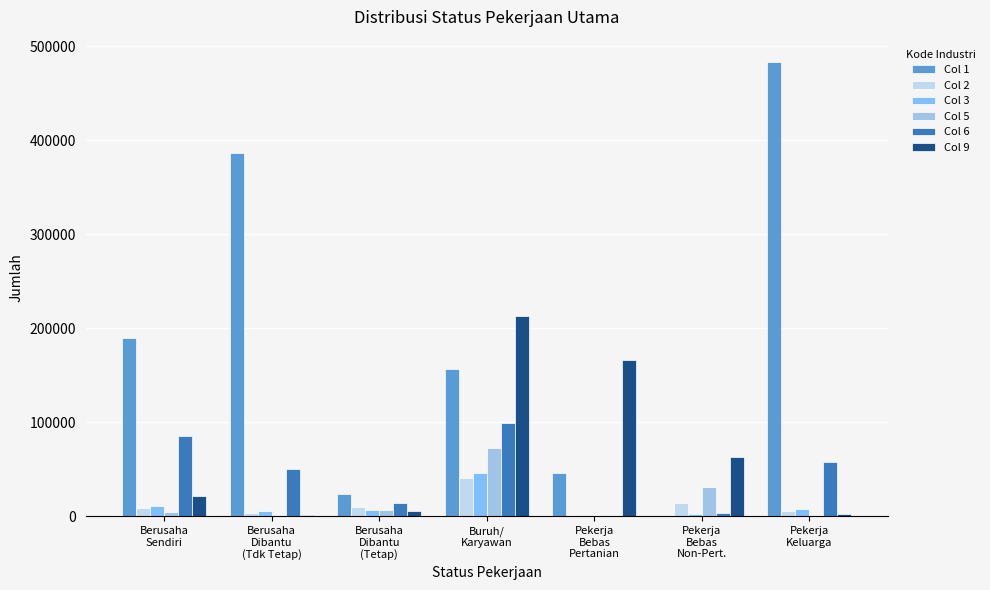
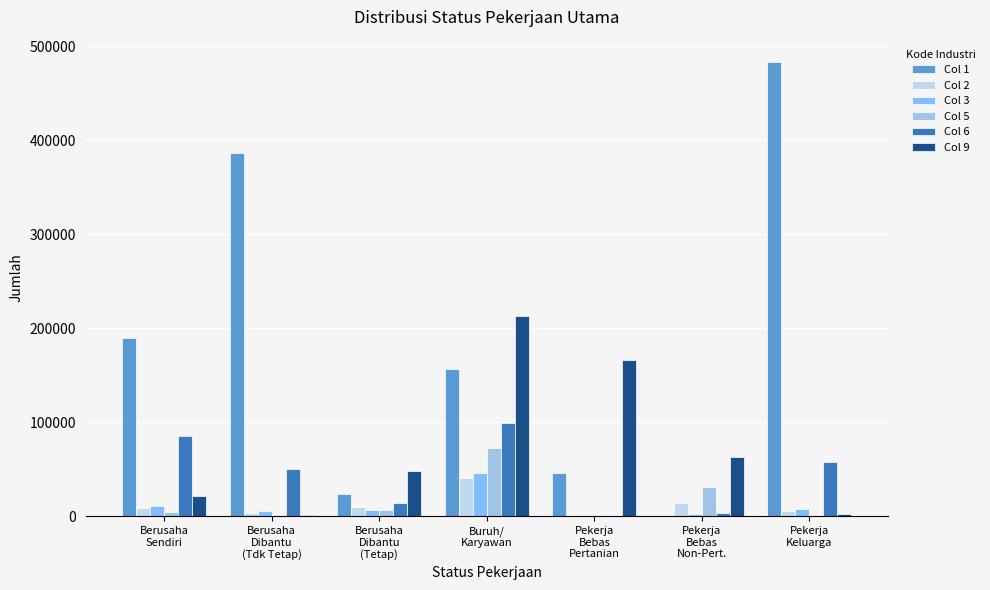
Col 9, Berusaha Dibantu (Tetap): 10000 -> 50000
